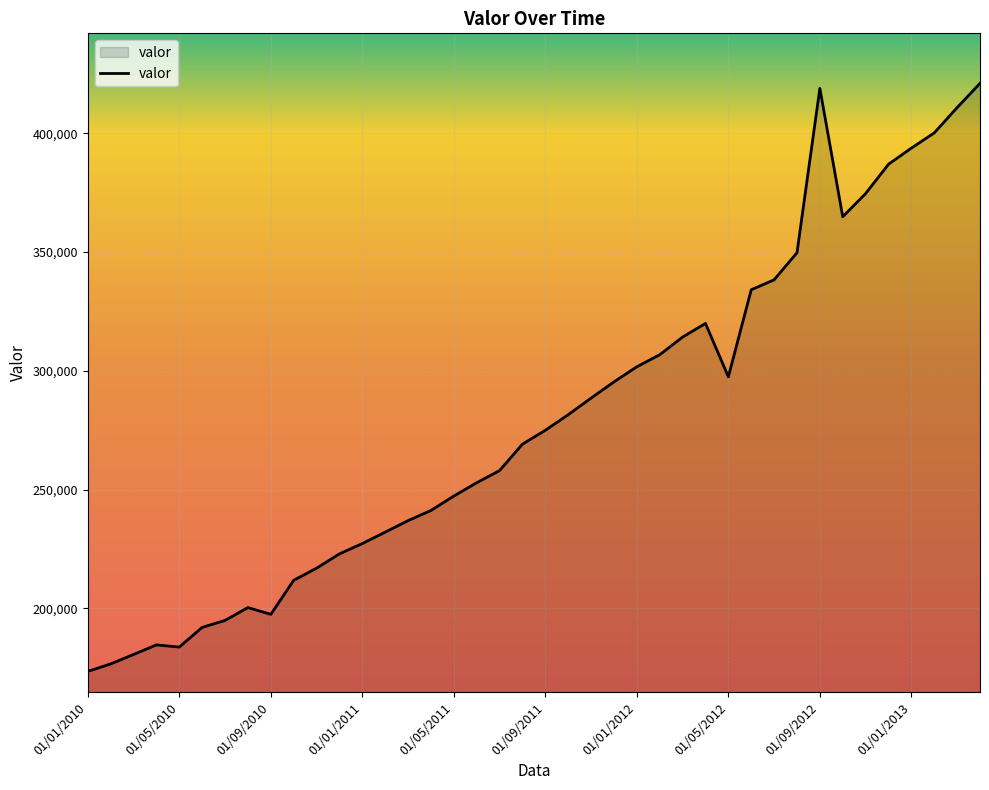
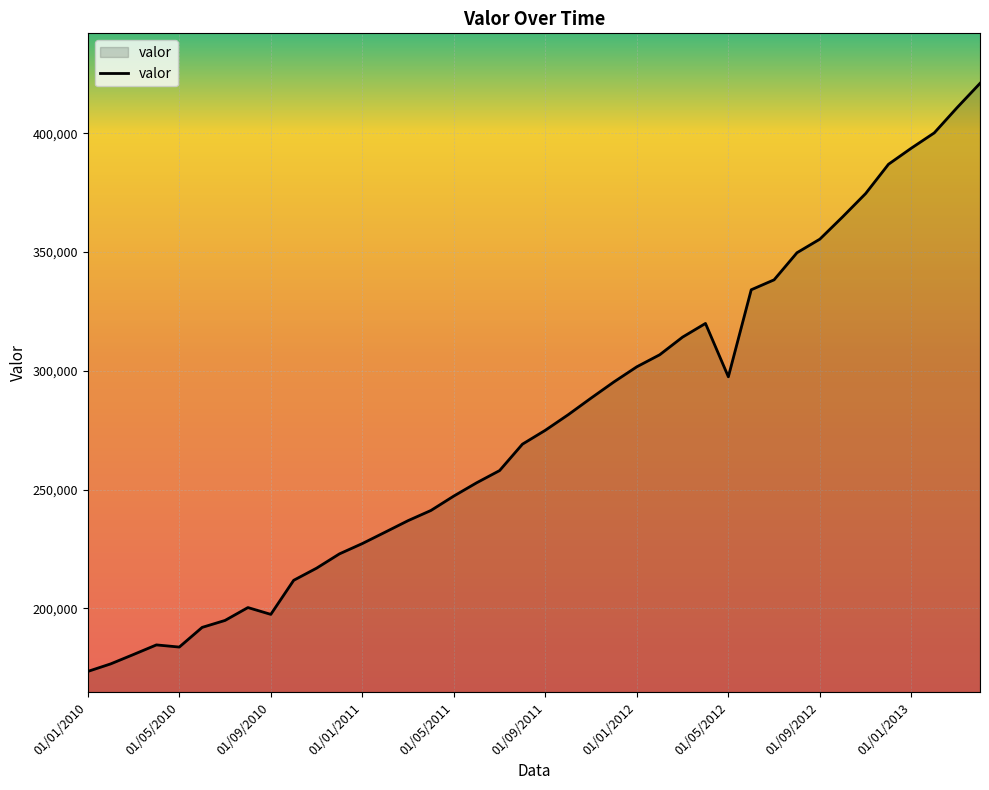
01/09/2012: 419,000 -> 355,000
